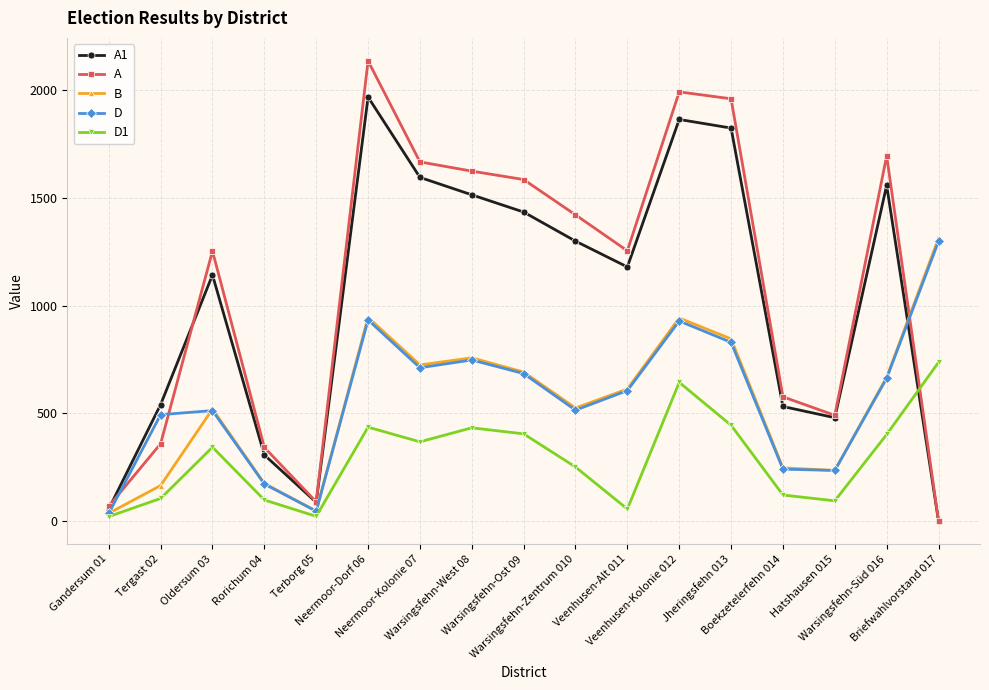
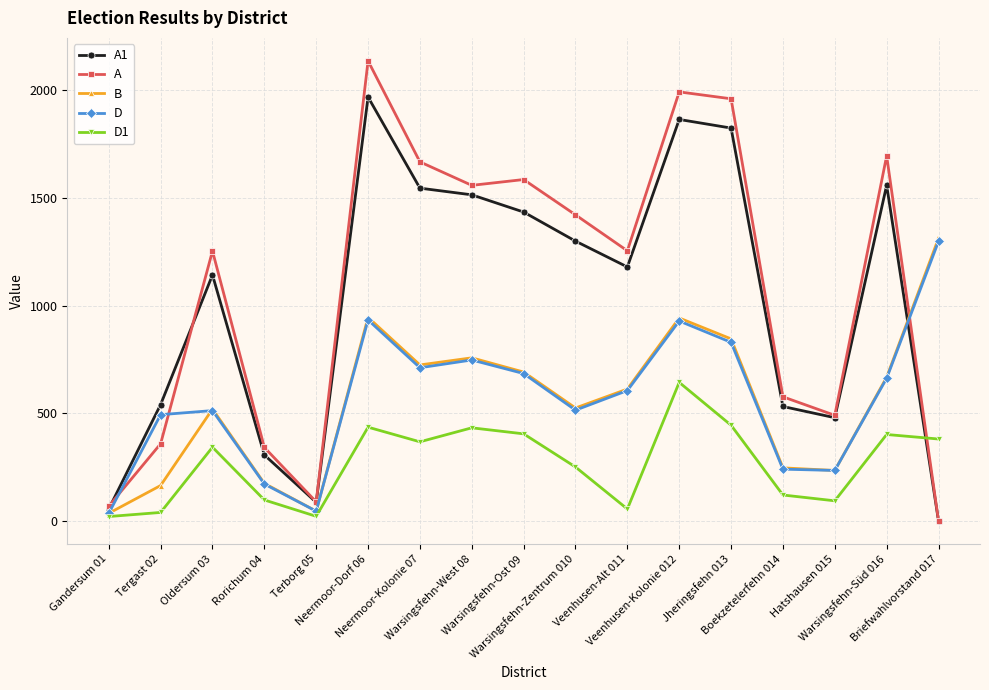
D1, Tergast 02: 100 -> 40
A1, Neermoor-Kolonie 07: 1600 -> 1550
A, Warsingsfehn-West 08: 1620 -> 1560
D1, Briefwahlvorstand 017: 740 -> 380
